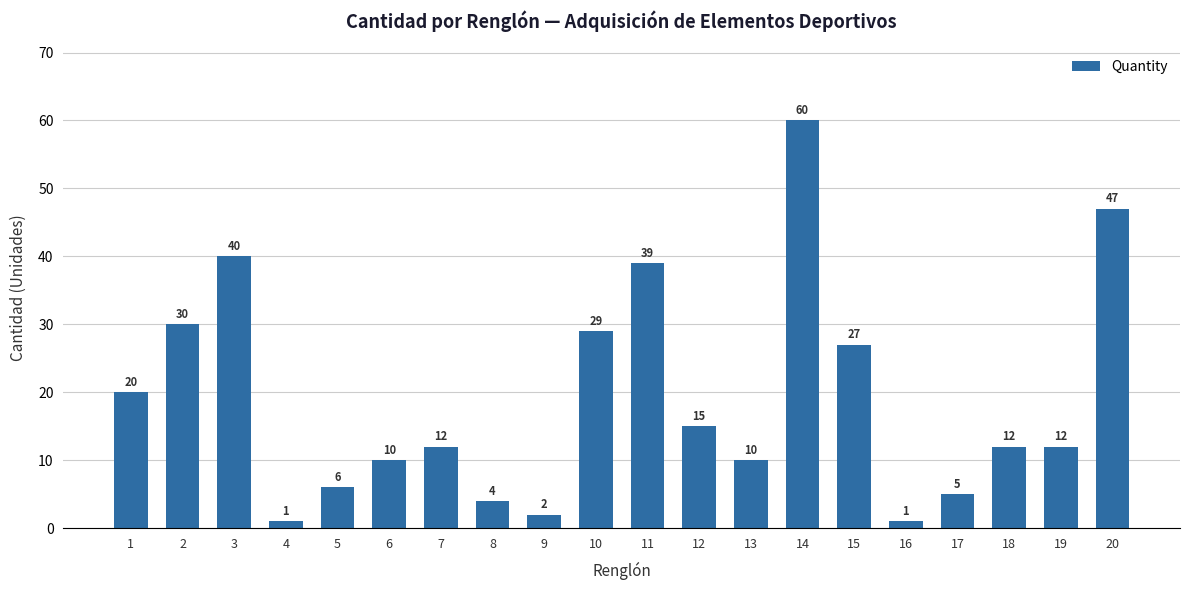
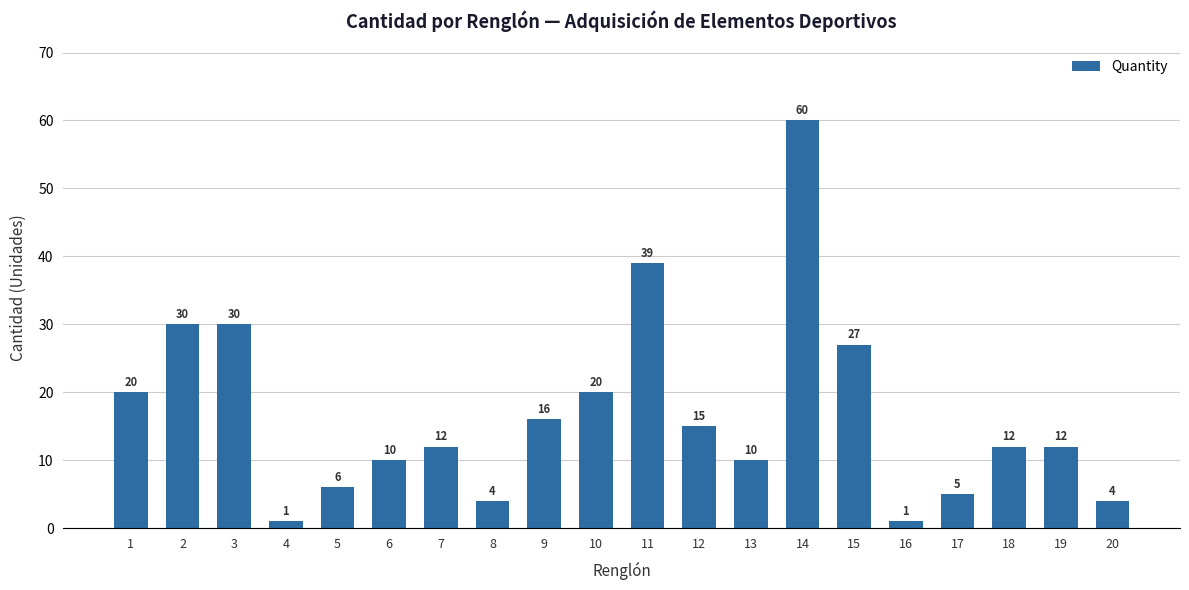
3: 40 -> 30
9: 2 -> 16
10: 29 -> 20
20: 47 -> 4
